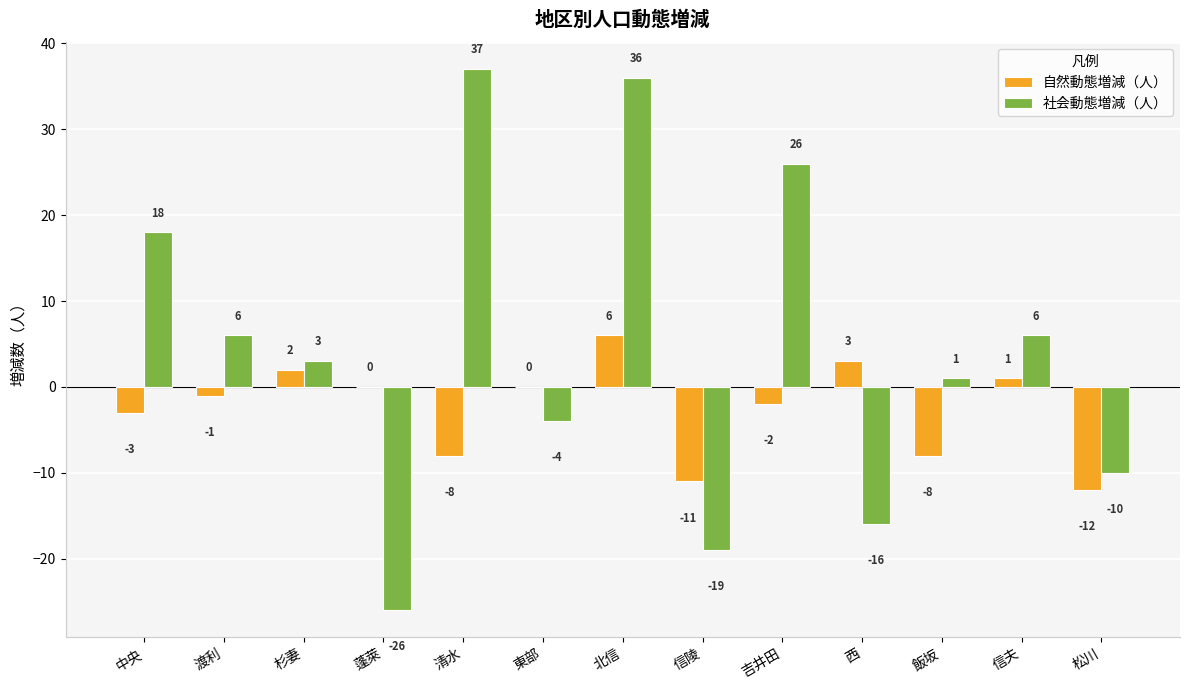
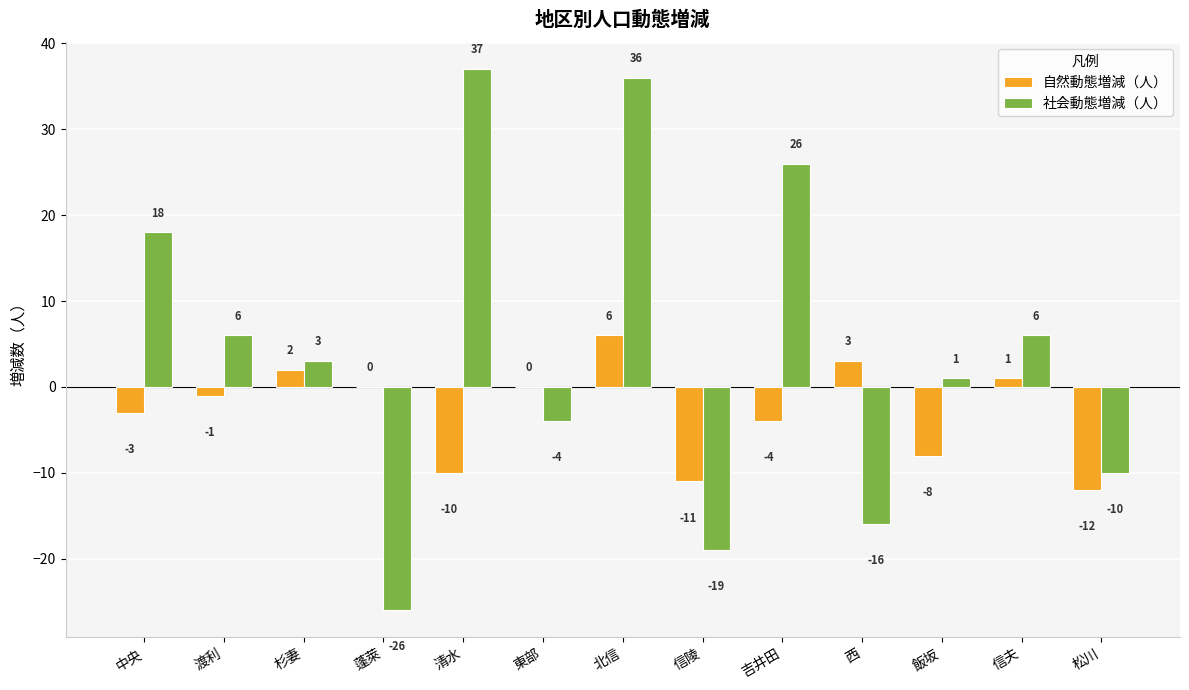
自然動態増減（人）, 清水: -8 -> -10
自然動態増減（人）, 吉井田: -2 -> -4
